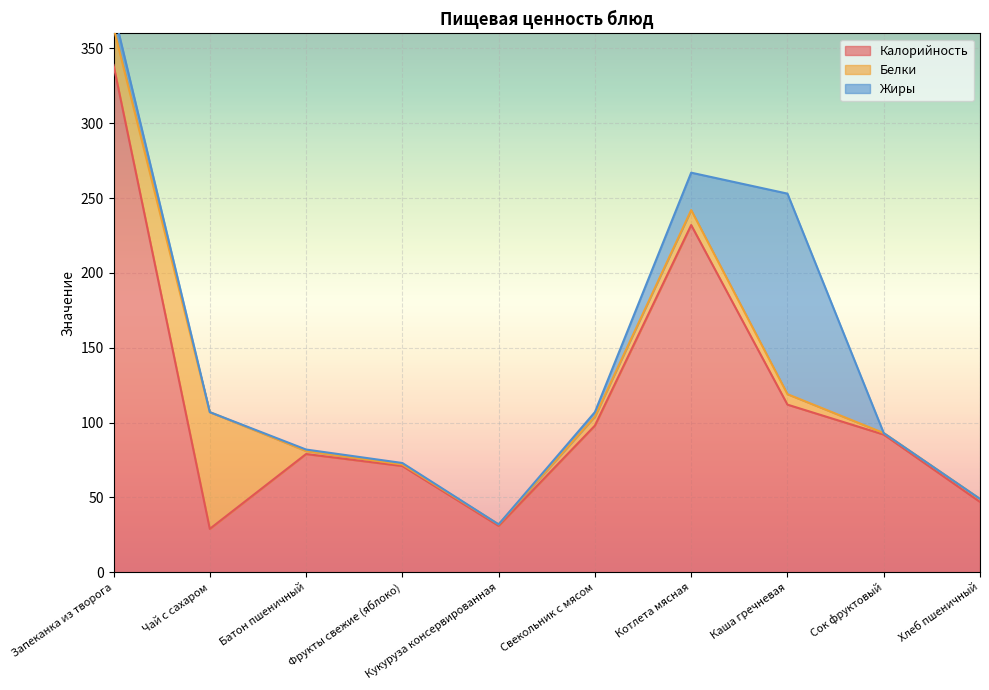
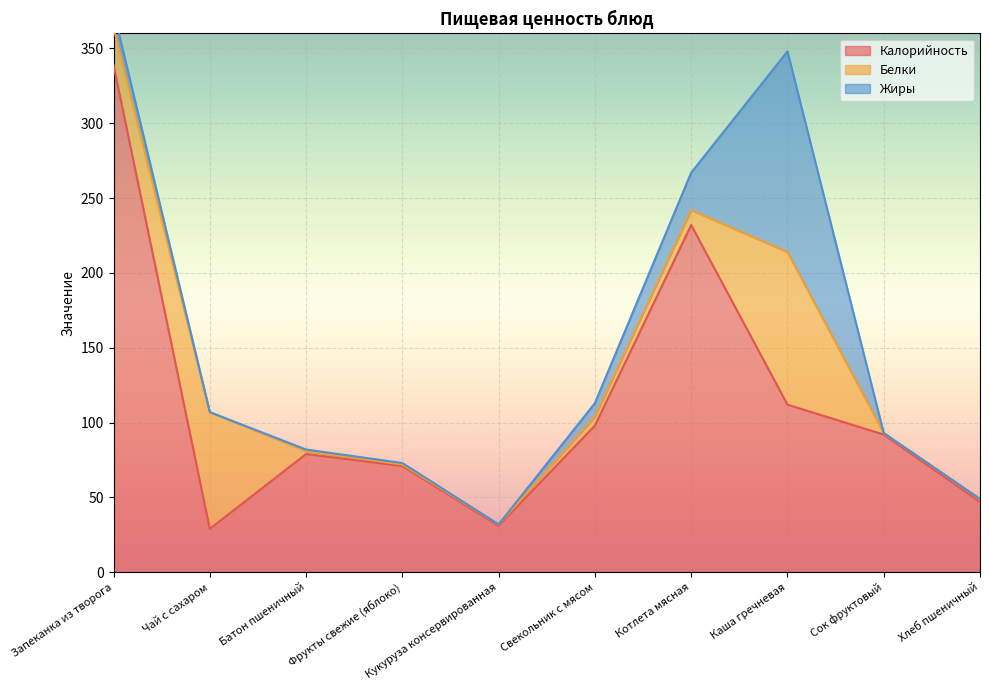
Жиры, Свекольник с мясом: 3 -> 9
Белки, Каша гречневая: 7 -> 102
